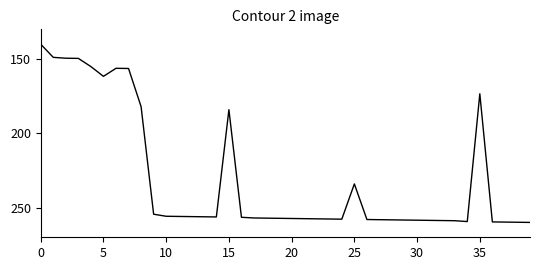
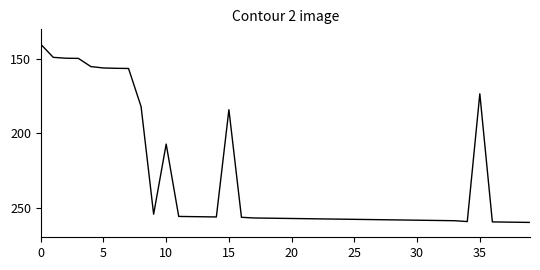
5: 162 -> 156
10: 256 -> 207
25: 234 -> 258
